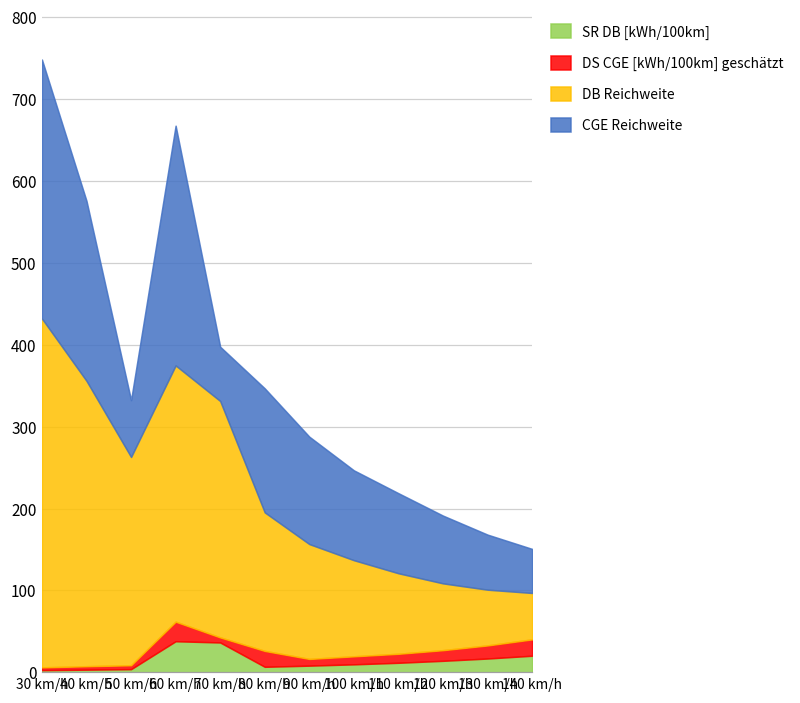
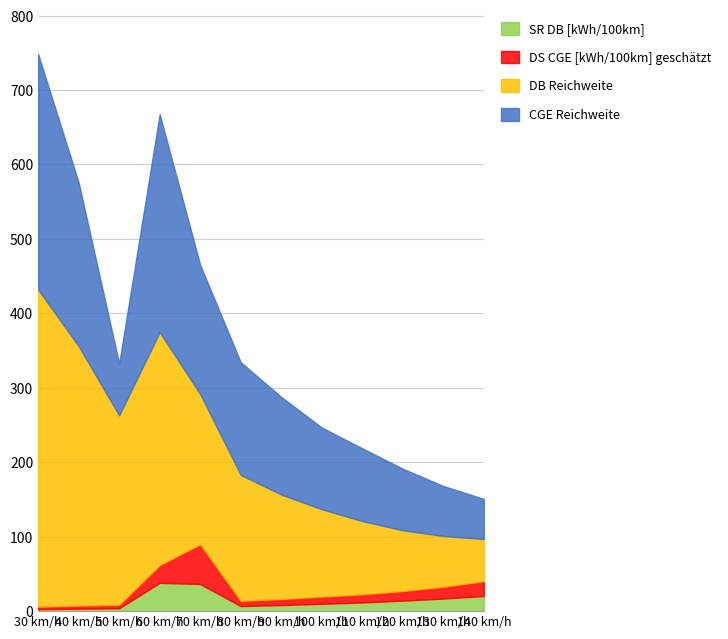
DS CGE [kWh/100km] geschätzt, 70 km/h: 10 -> 50
DB Reichweite, 70 km/h: 290 -> 200
CGE Reichweite, 70 km/h: 70 -> 170
DS CGE [kWh/100km] geschätzt, 80 km/h: 20 -> 10
